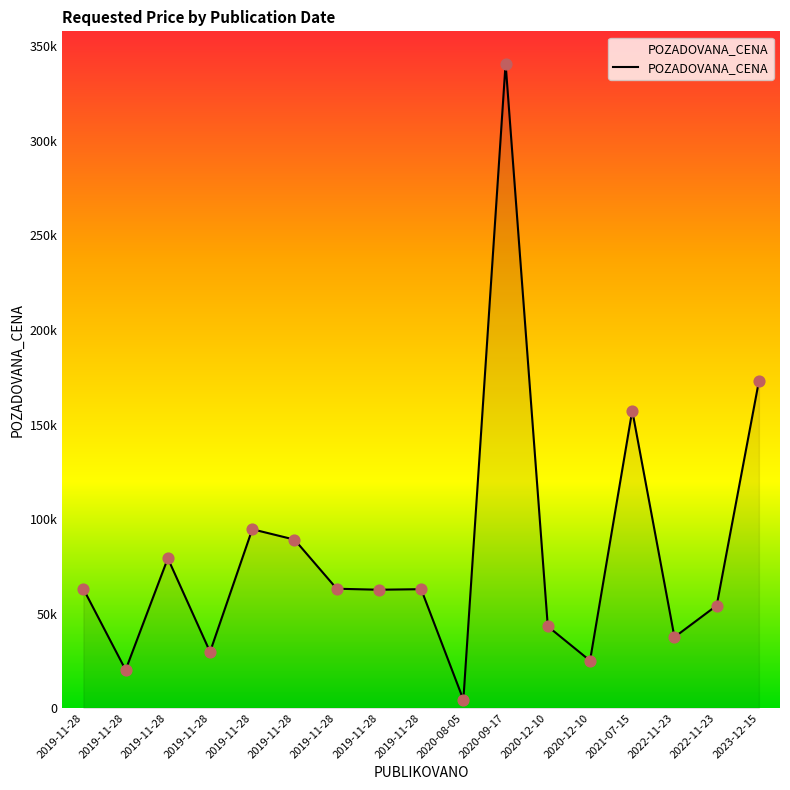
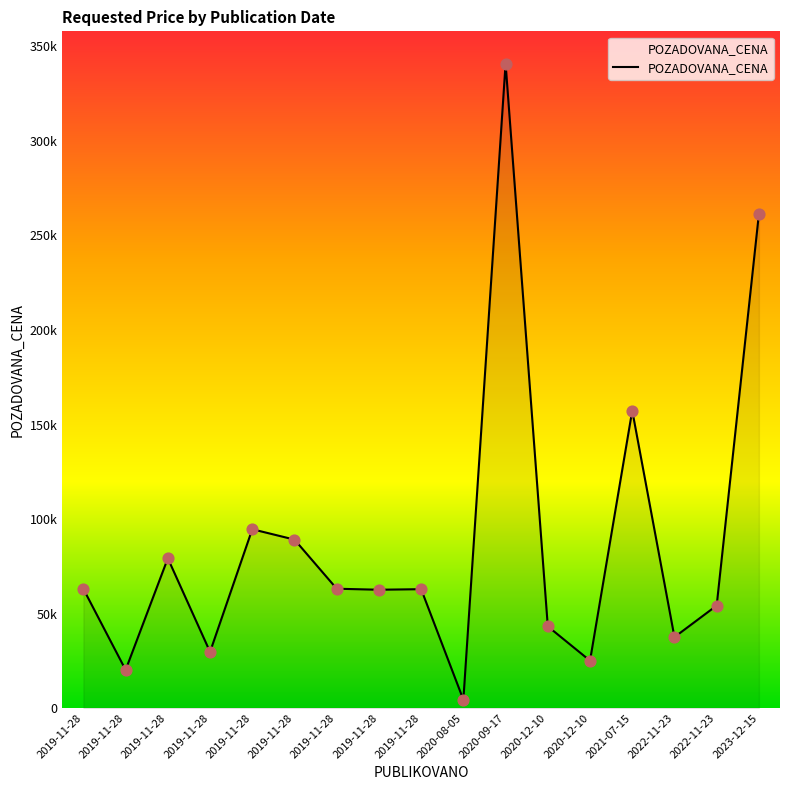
2023-12-15: 173000 -> 261000
